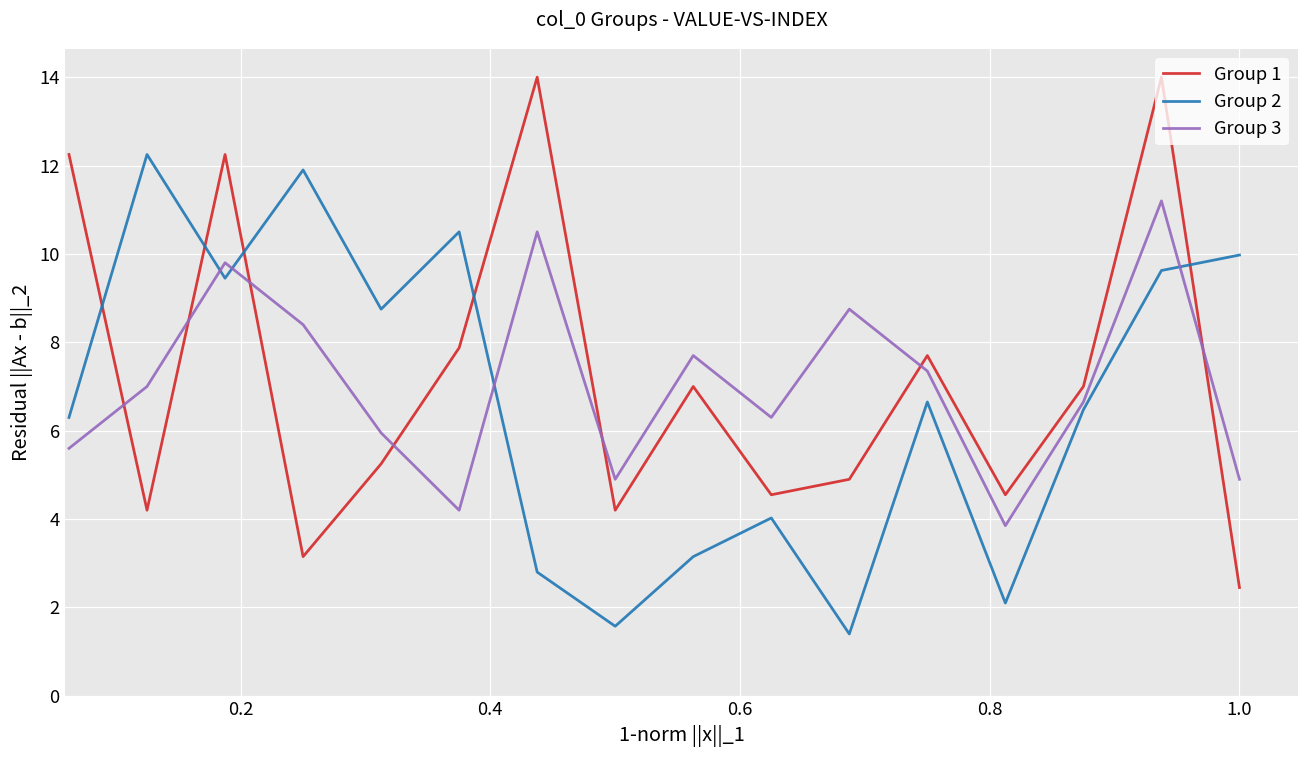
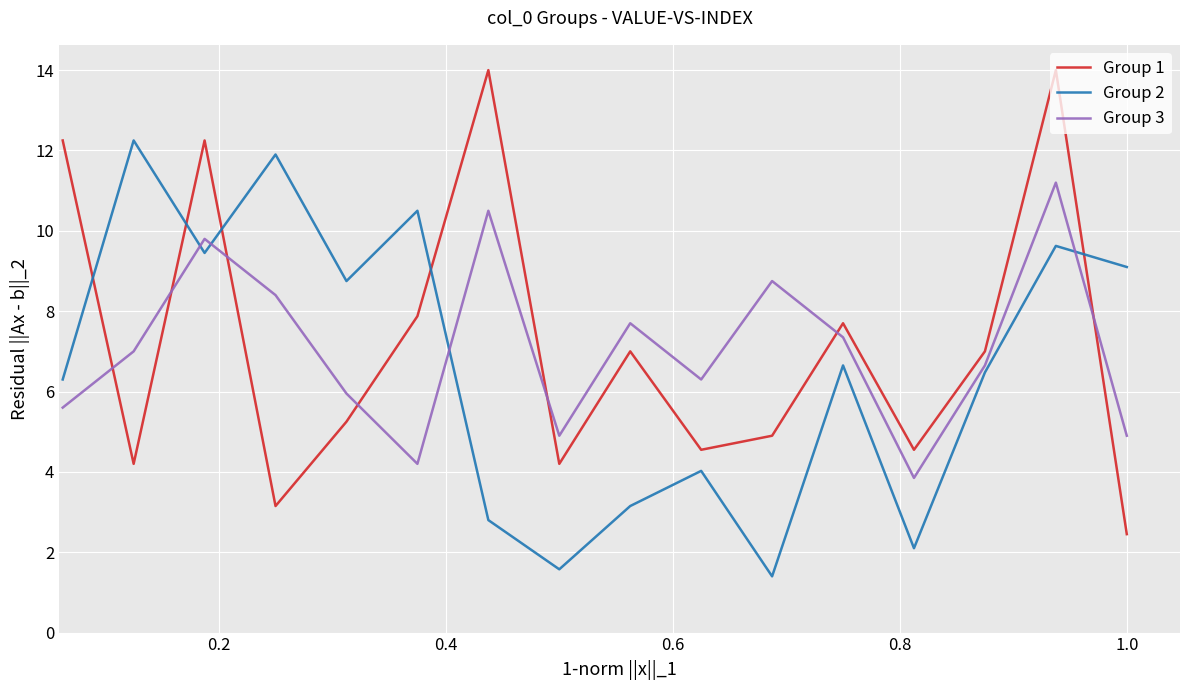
Group 2, 1.0: 10.0 -> 9.1
